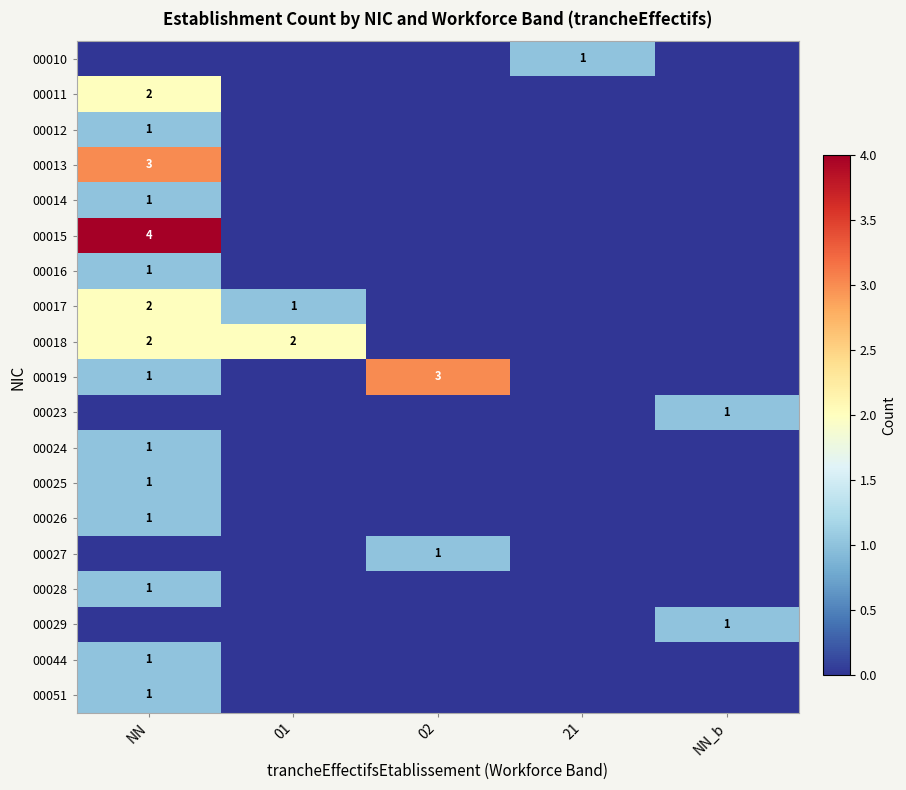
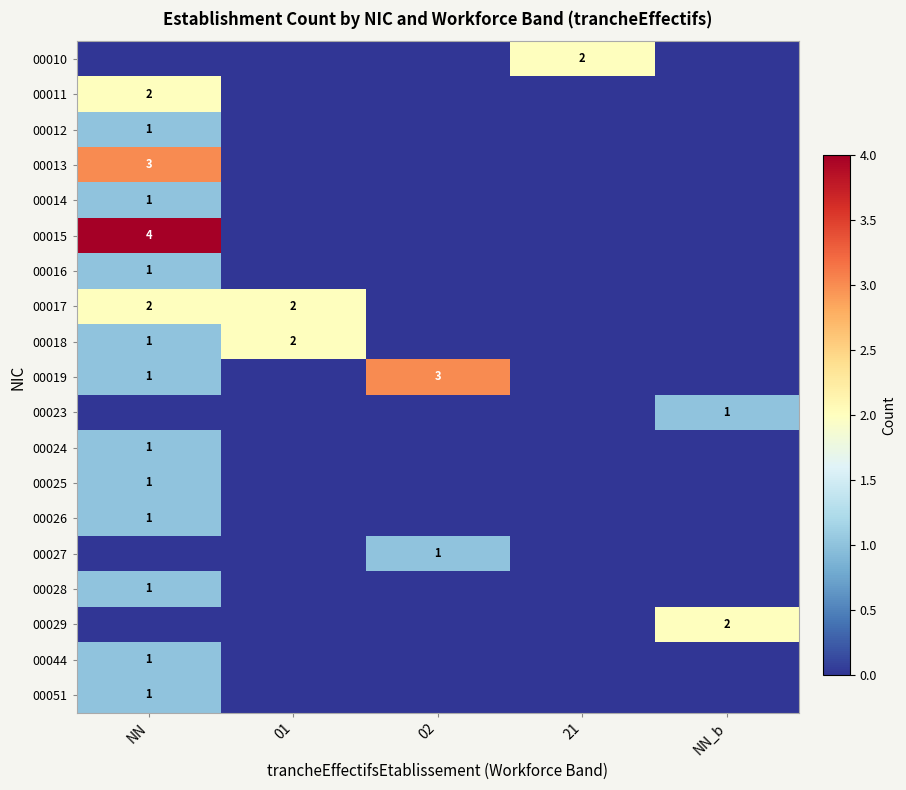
00010, 21: 1 -> 2
00017, 01: 1 -> 2
00018, NN: 2 -> 1
00029, NN_b: 1 -> 2
